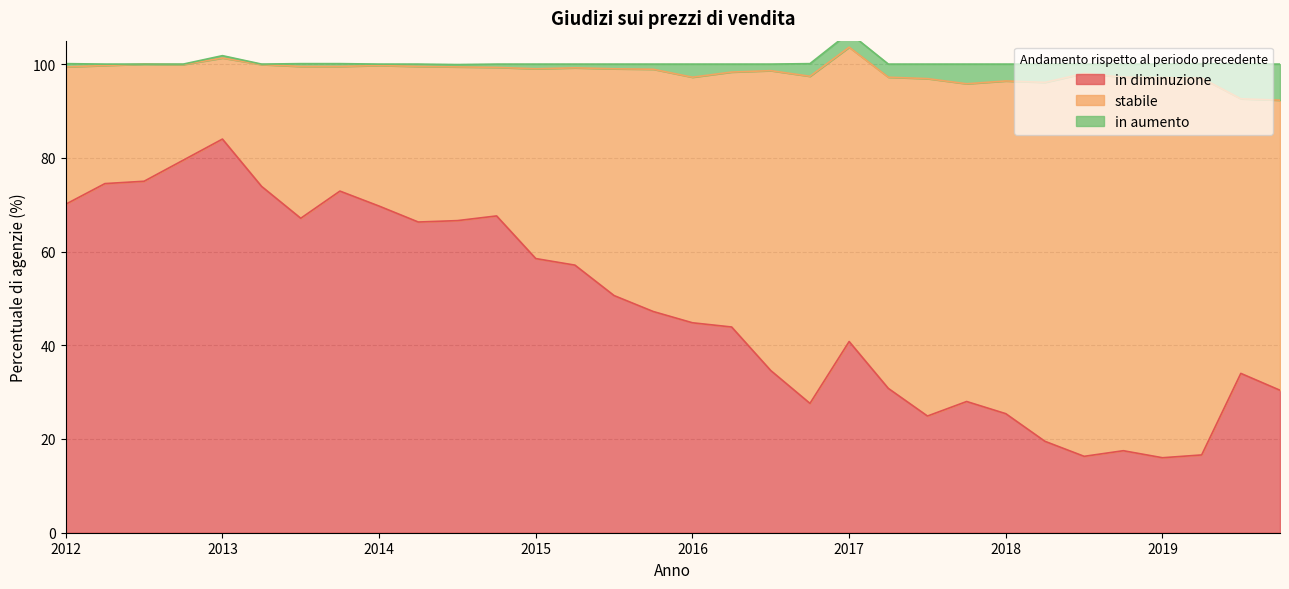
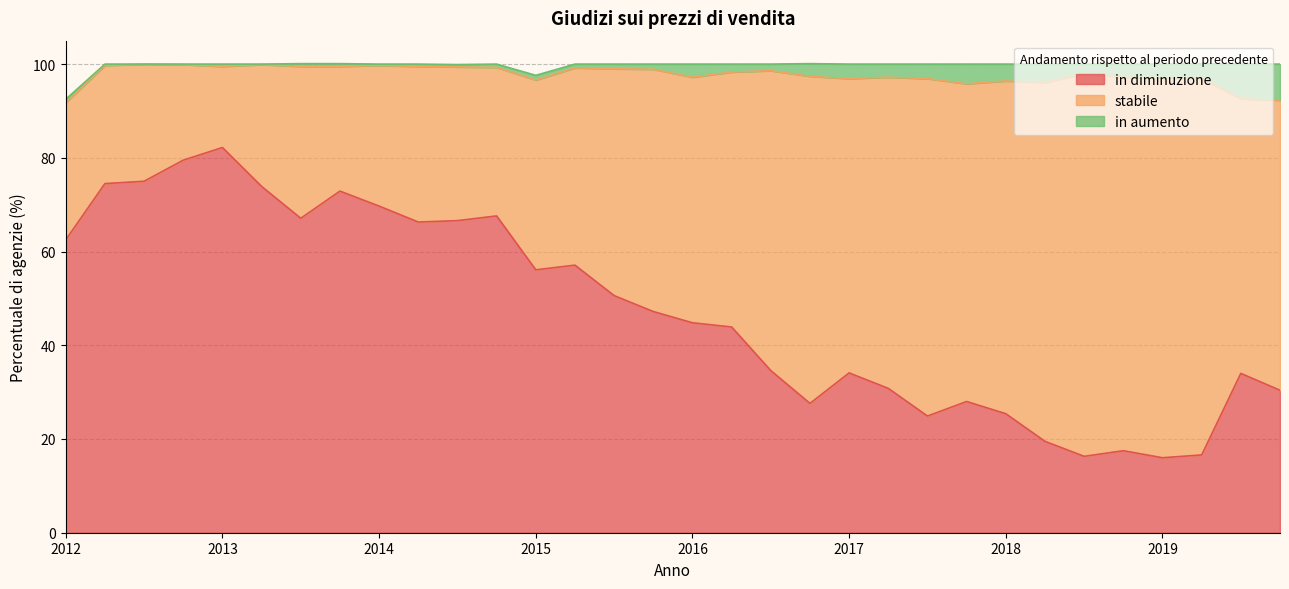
in diminuzione, 2012: 70 -> 63
in diminuzione, 2013: 84 -> 82
in diminuzione, 2015: 59 -> 56
in diminuzione, 2017: 41 -> 34
